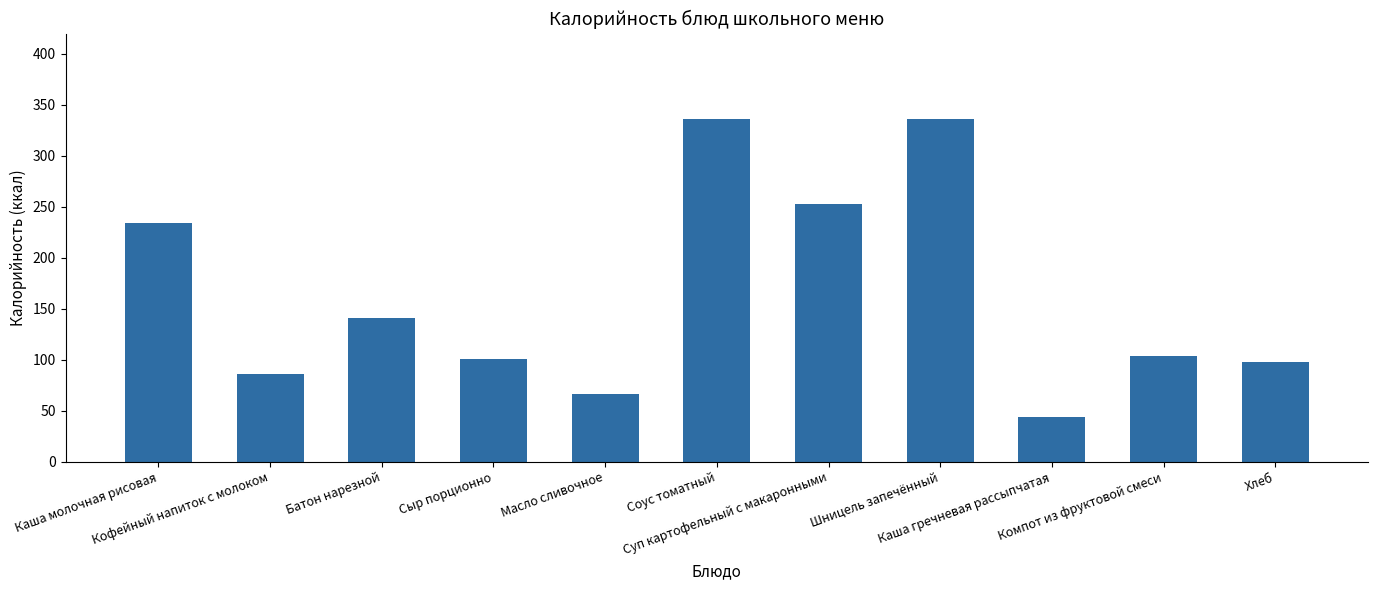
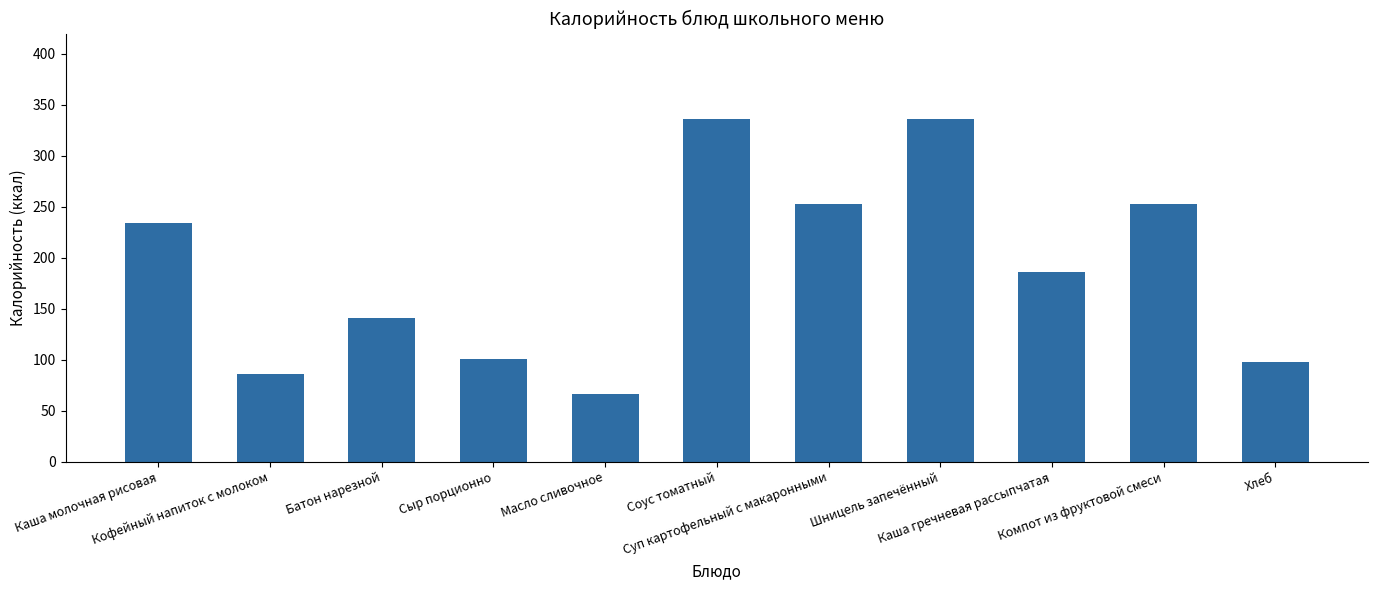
Каша гречневая рассыпчатая: 44 -> 186
Компот из фруктовой смеси: 104 -> 253
